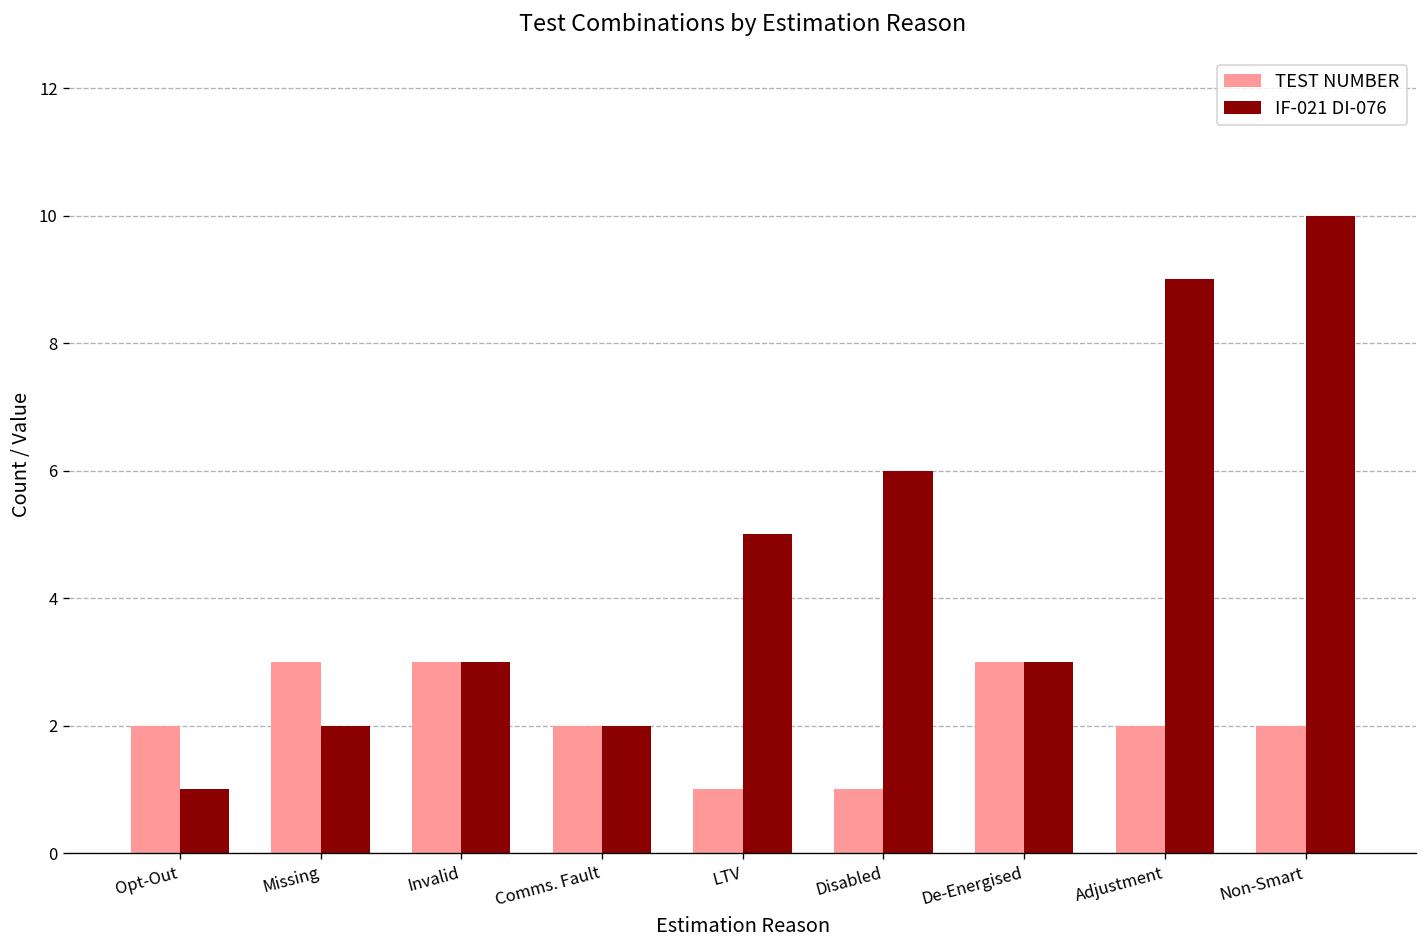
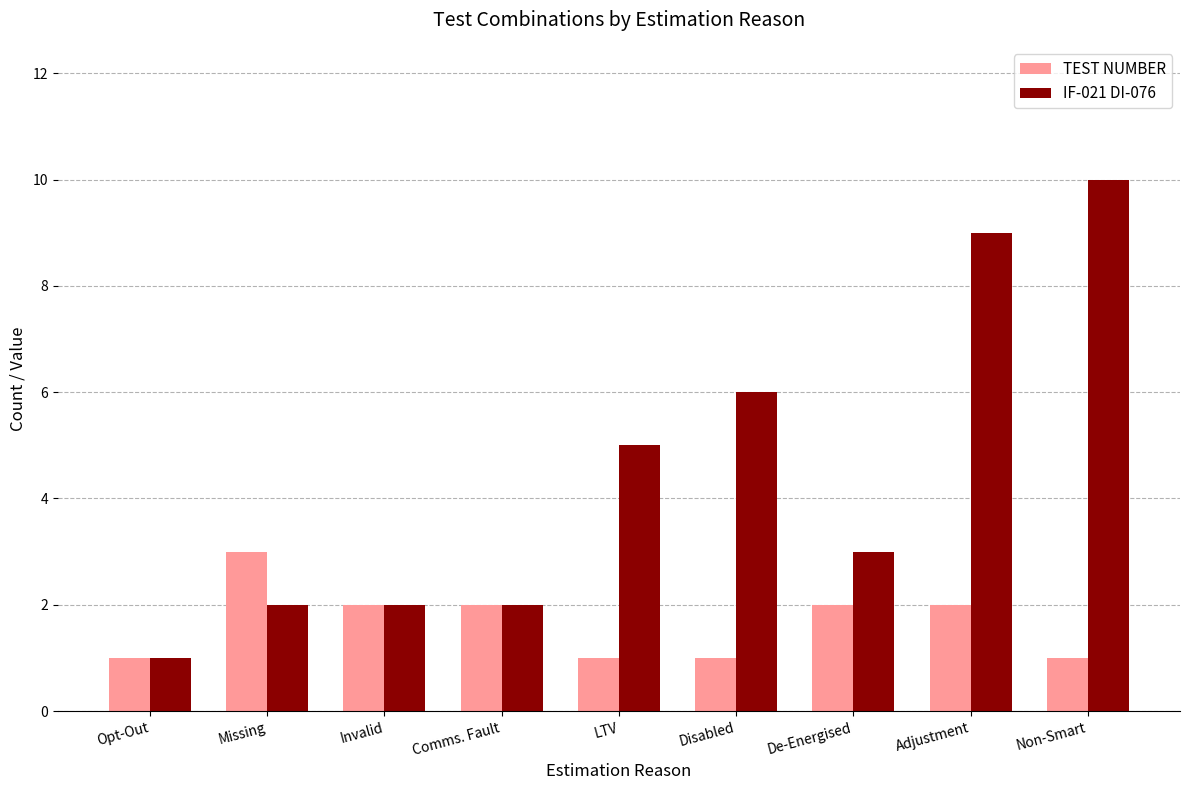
TEST NUMBER, Opt-Out: 2 -> 1
TEST NUMBER, Invalid: 3 -> 2
IF-021 DI-076, Invalid: 3 -> 2
TEST NUMBER, De-Energised: 3 -> 2
TEST NUMBER, Non-Smart: 2 -> 1
